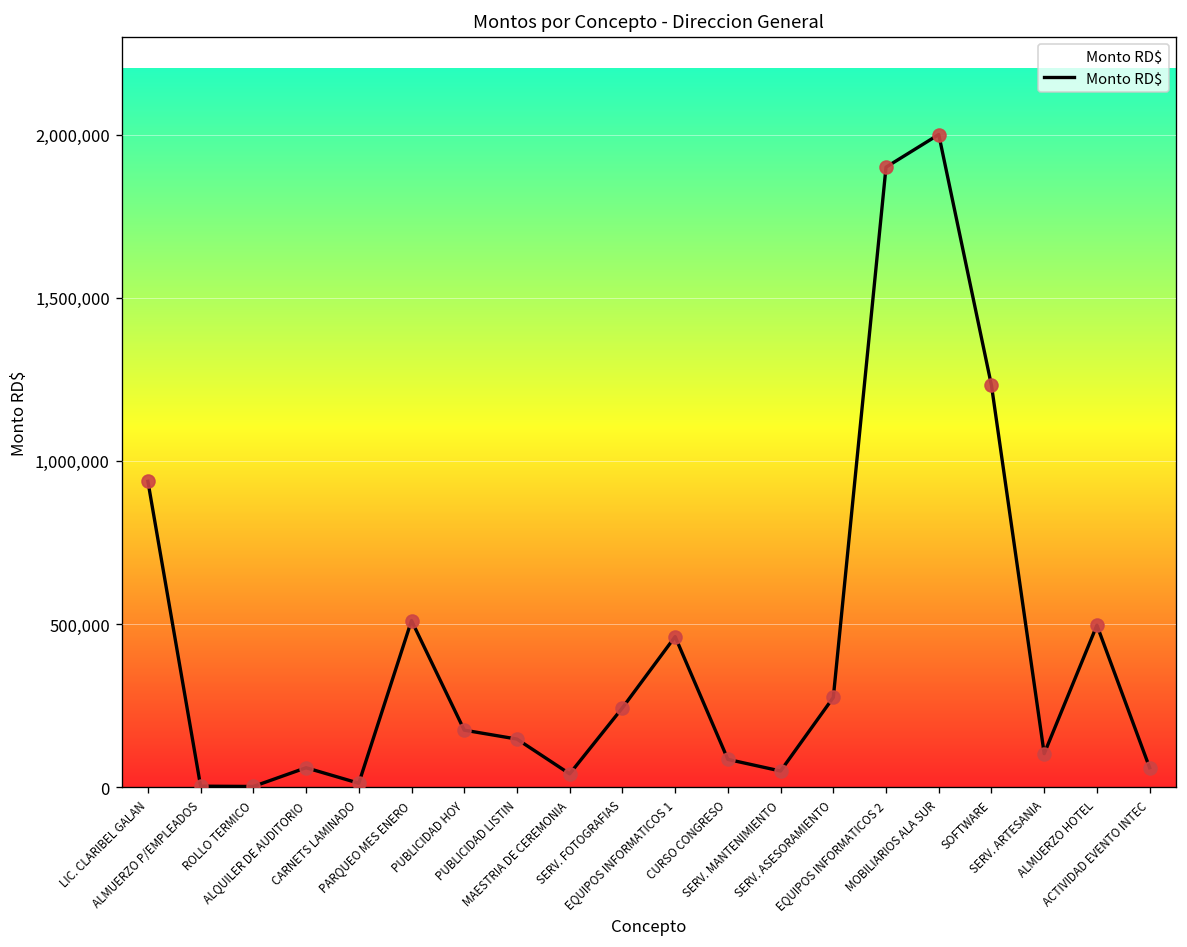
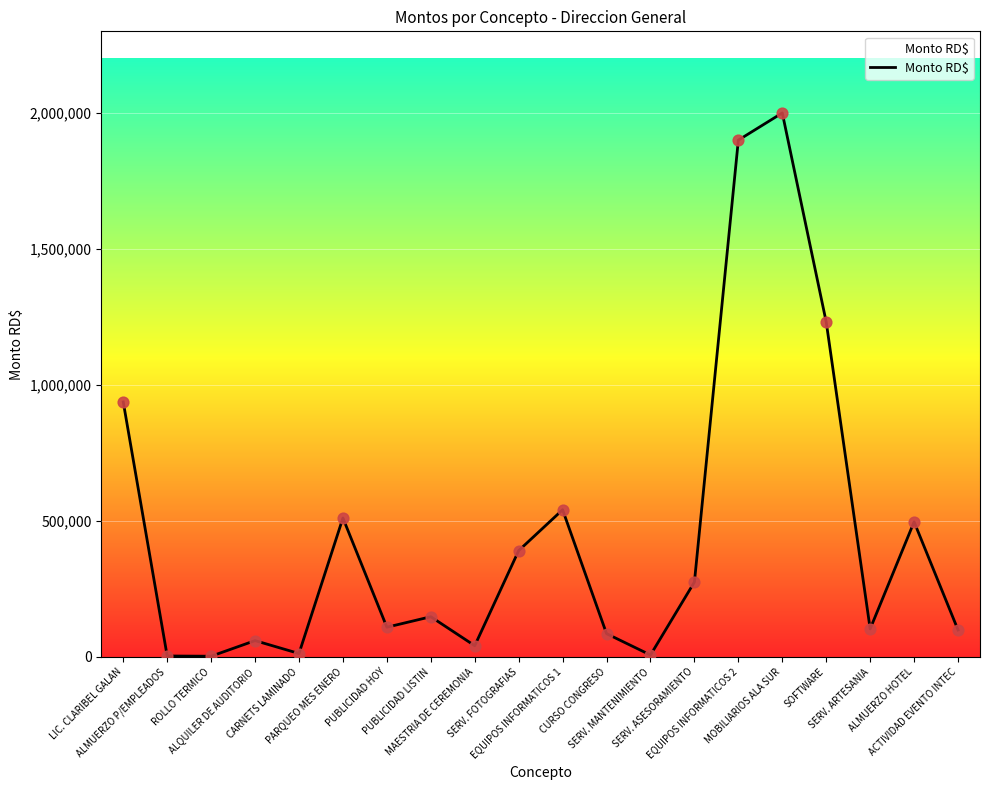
PUBLICIDAD HOY: 180,000 -> 110,000
SERV. FOTOGRAFIAS: 240,000 -> 390,000
EQUIPOS INFORMATICOS 1: 460,000 -> 540,000
SERV. MANTENIMIENTO: 50,000 -> 10,000
ACTIVIDAD EVENTO INTEC: 60,000 -> 100,000
